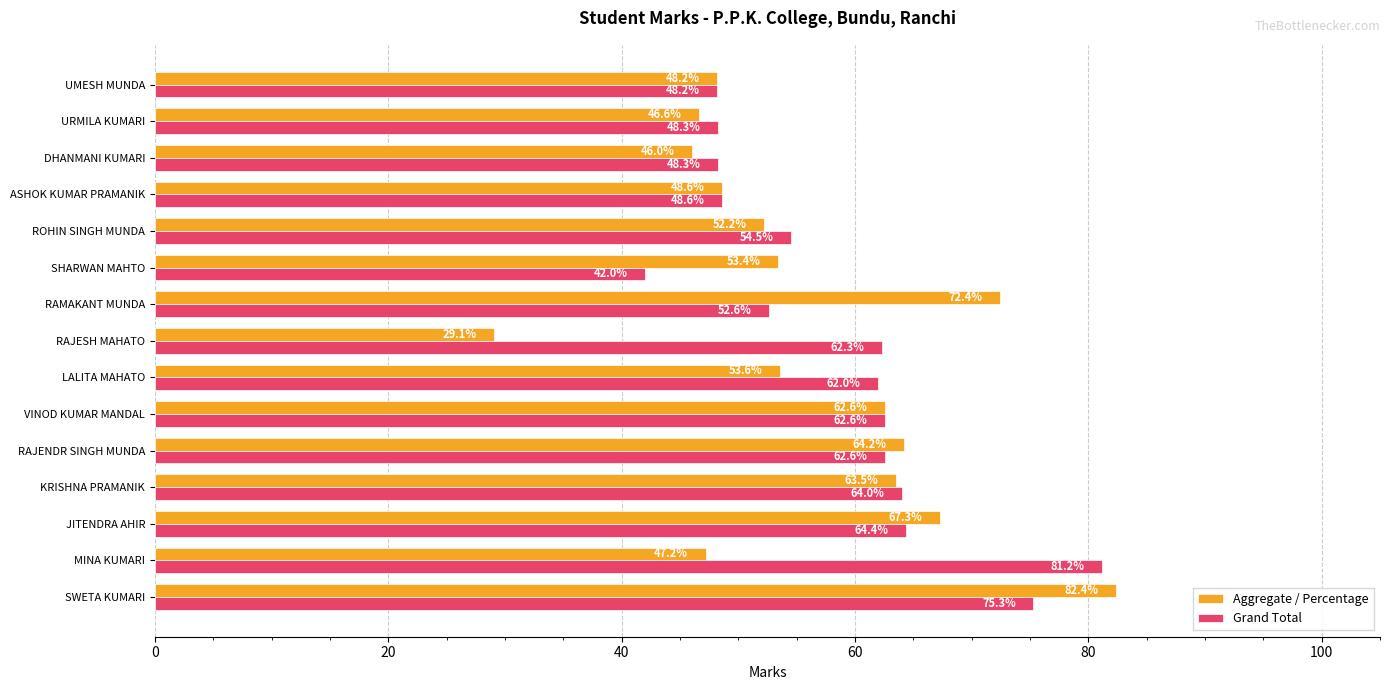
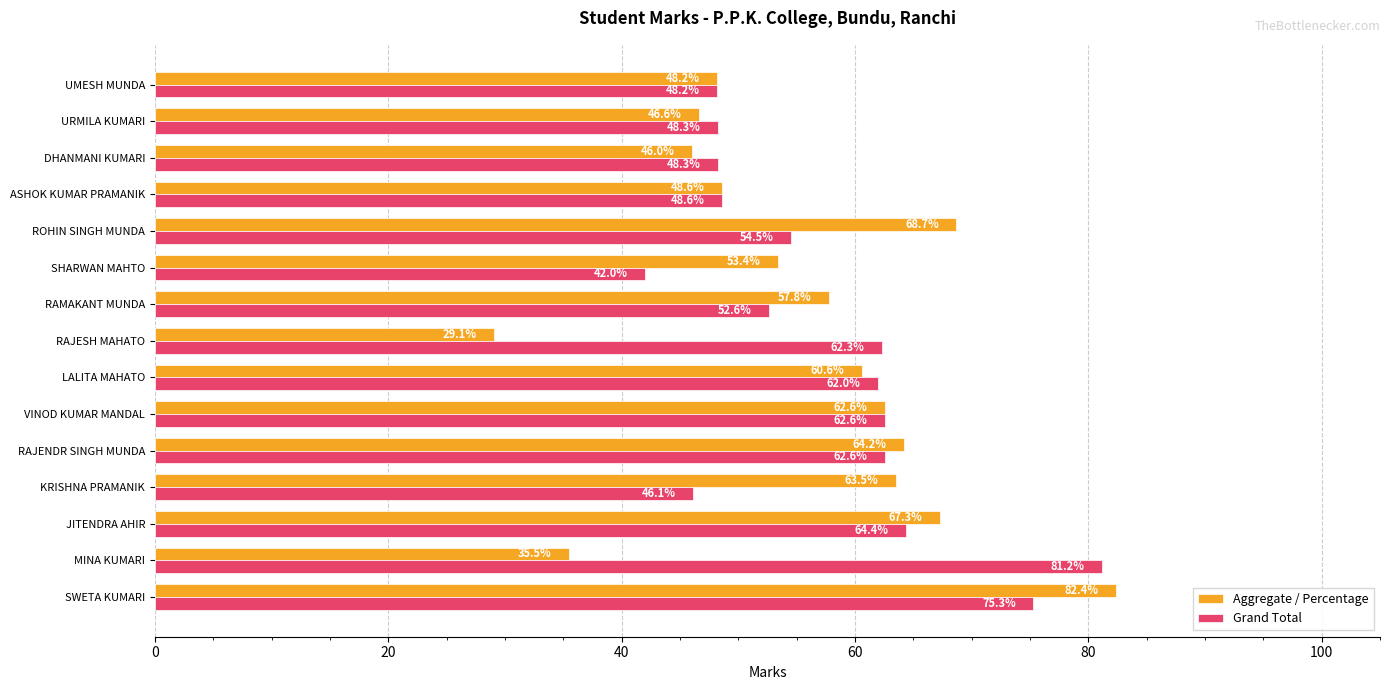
Aggregate / Percentage, ROHIN SINGH MUNDA: 52.2% -> 68.7%
Aggregate / Percentage, RAMAKANT MUNDA: 72.4% -> 57.8%
Aggregate / Percentage, LALITA MAHATO: 53.6% -> 60.6%
Grand Total, KRISHNA PRAMANIK: 64.0% -> 46.1%
Aggregate / Percentage, MINA KUMARI: 47.2% -> 35.5%
